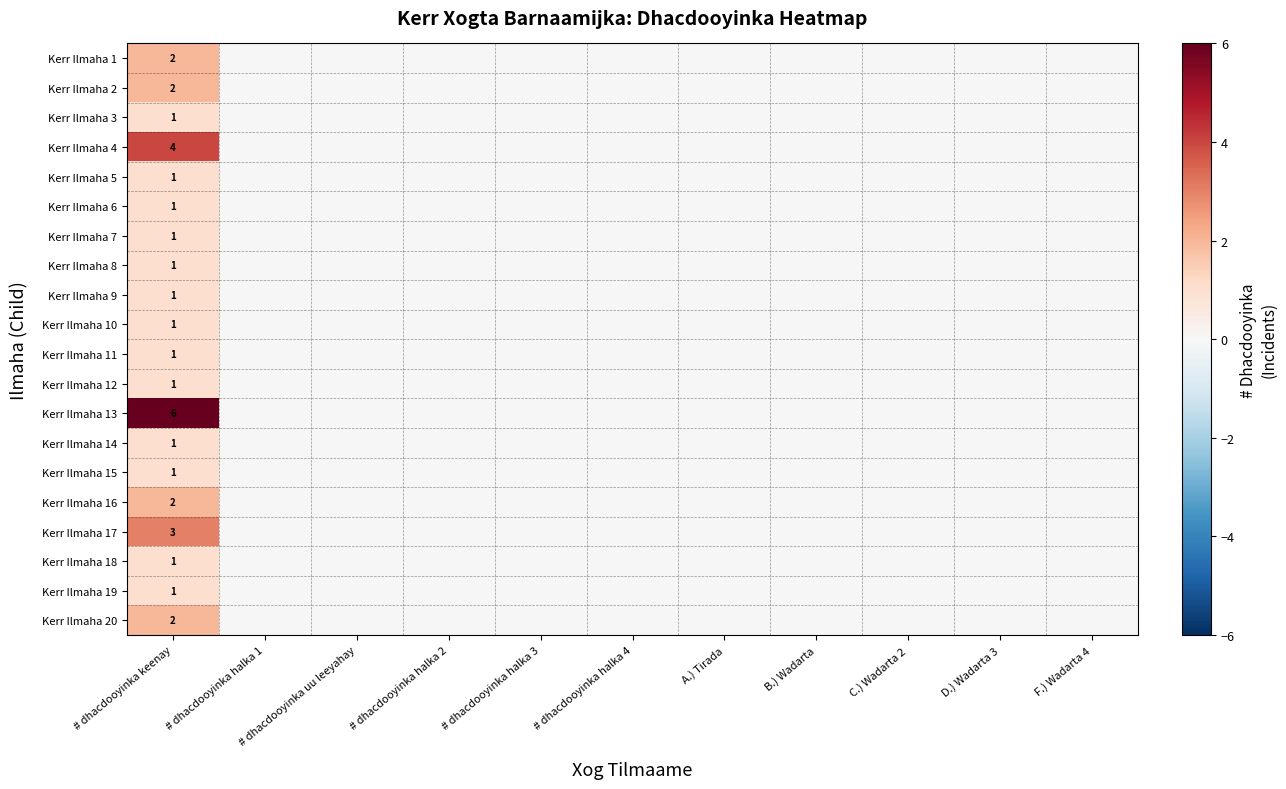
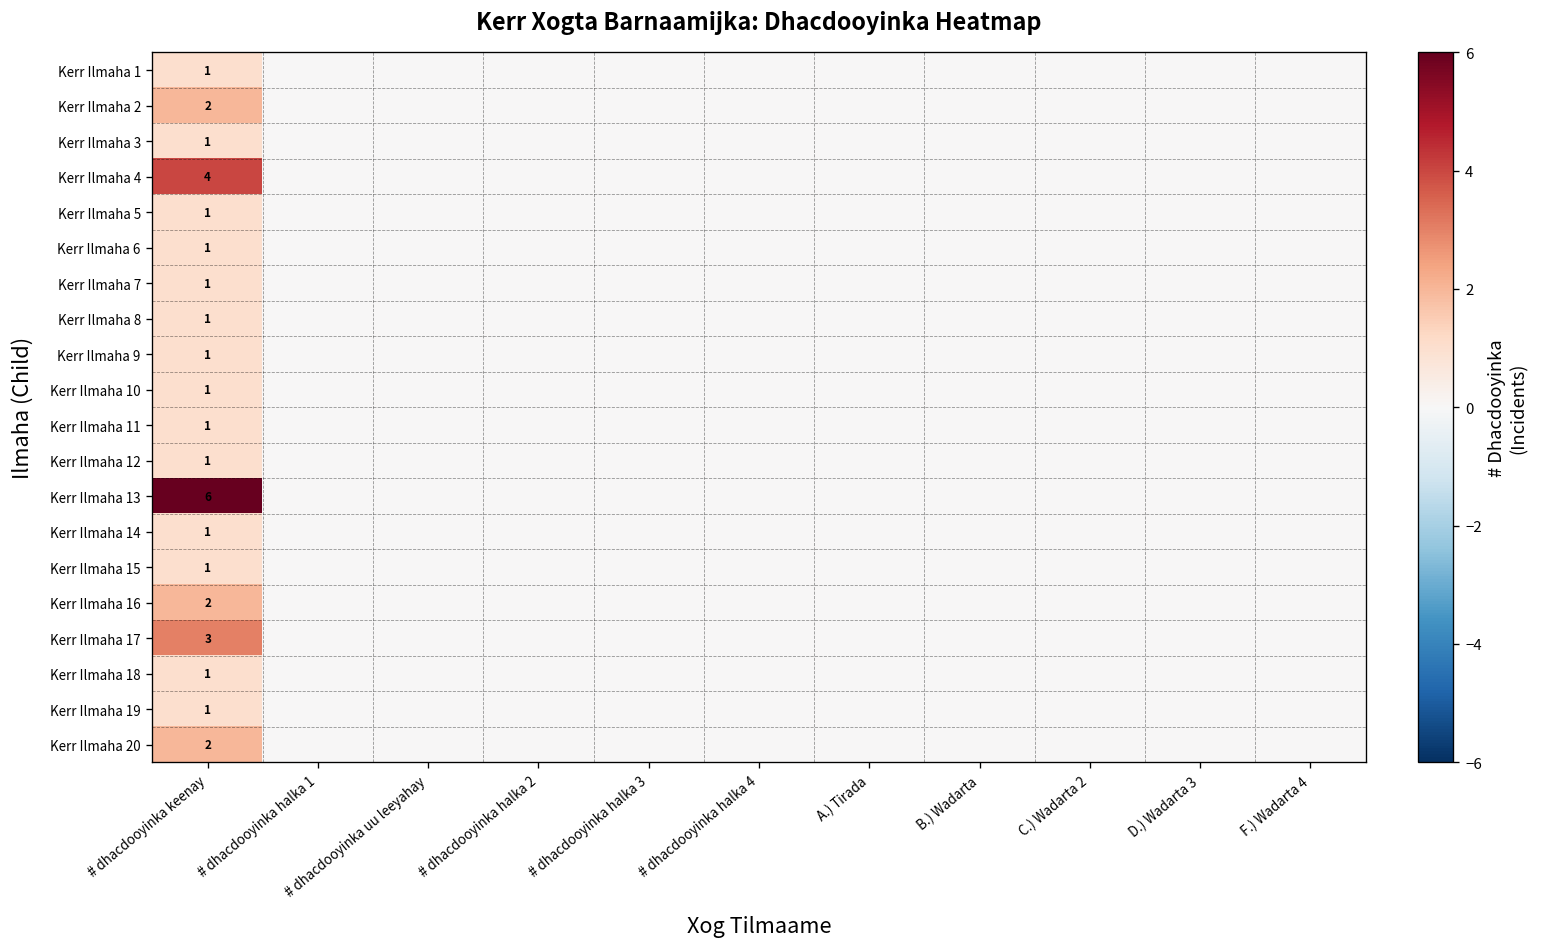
Kerr Ilmaha 1, # dhacdooyinka keenay: 2 -> 1
